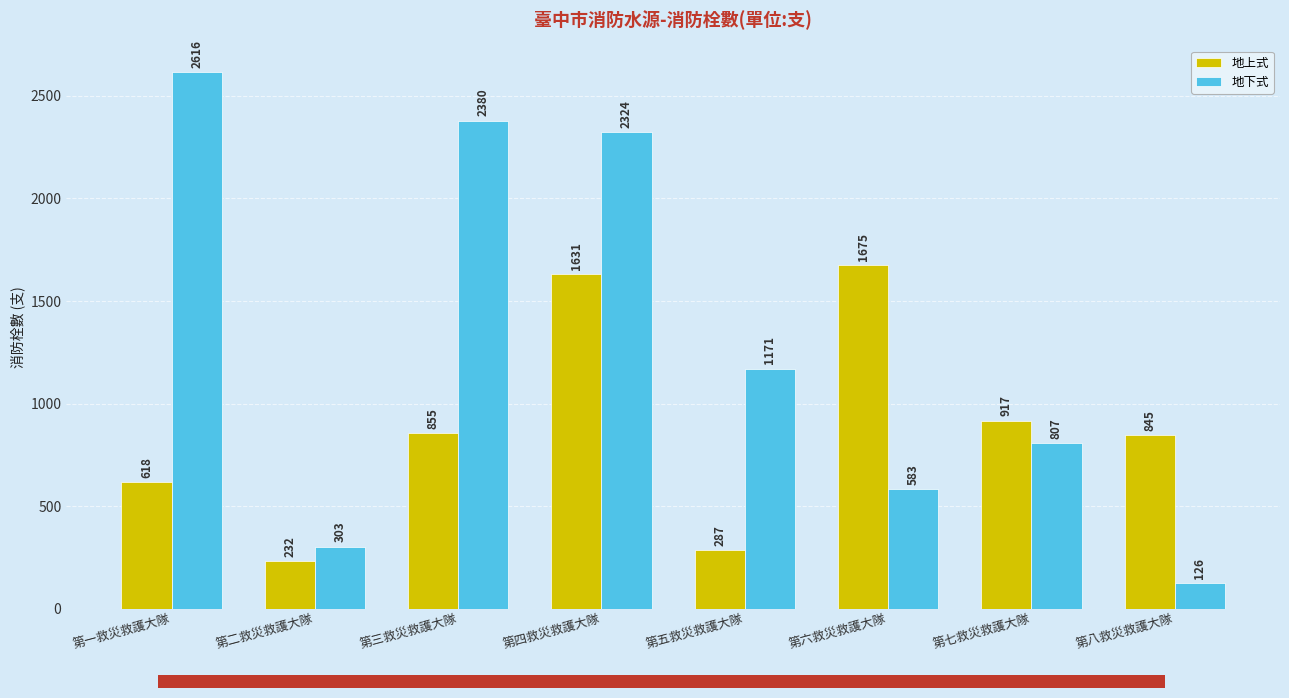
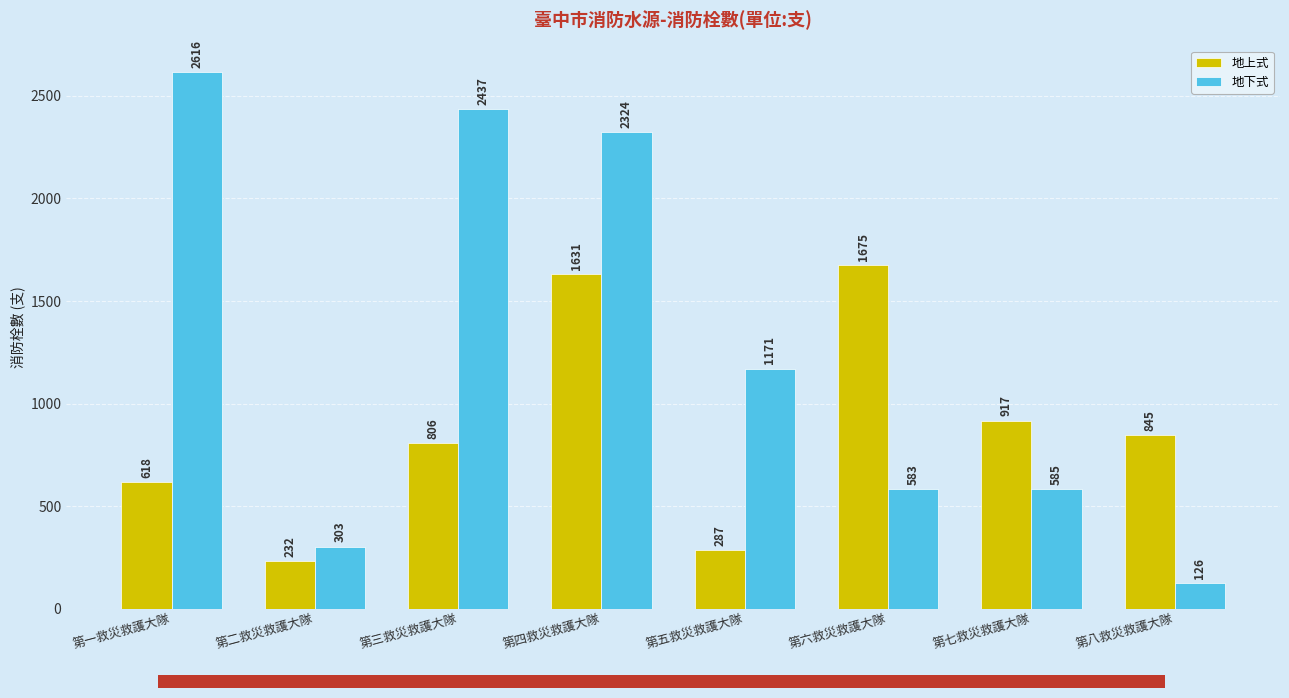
地上式, 第三救災救護大隊: 855 -> 806
地下式, 第三救災救護大隊: 2380 -> 2437
地下式, 第七救災救護大隊: 807 -> 585
